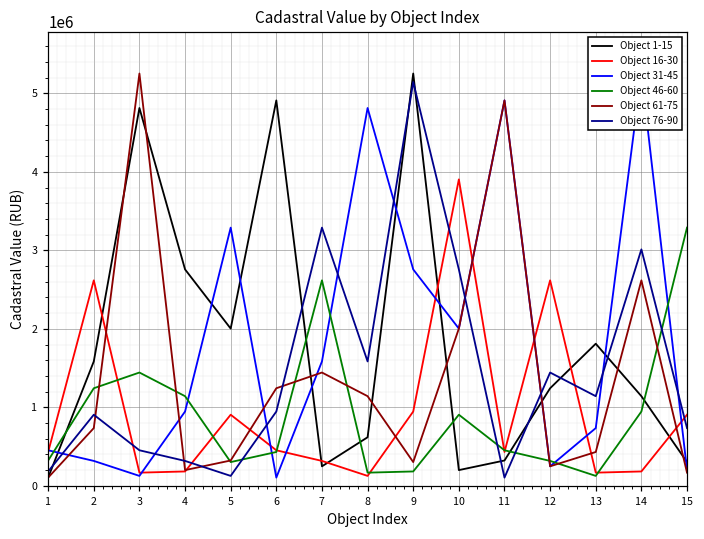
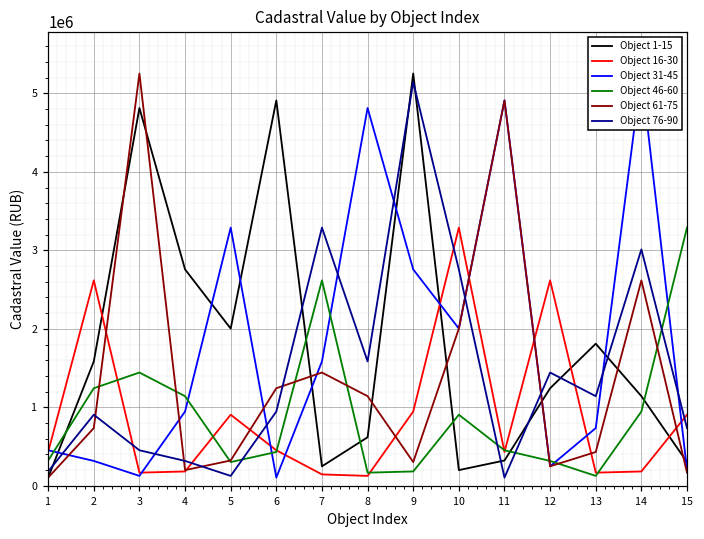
Object 16-30, 7: 300000 -> 100000
Object 16-30, 10: 3900000 -> 3300000
